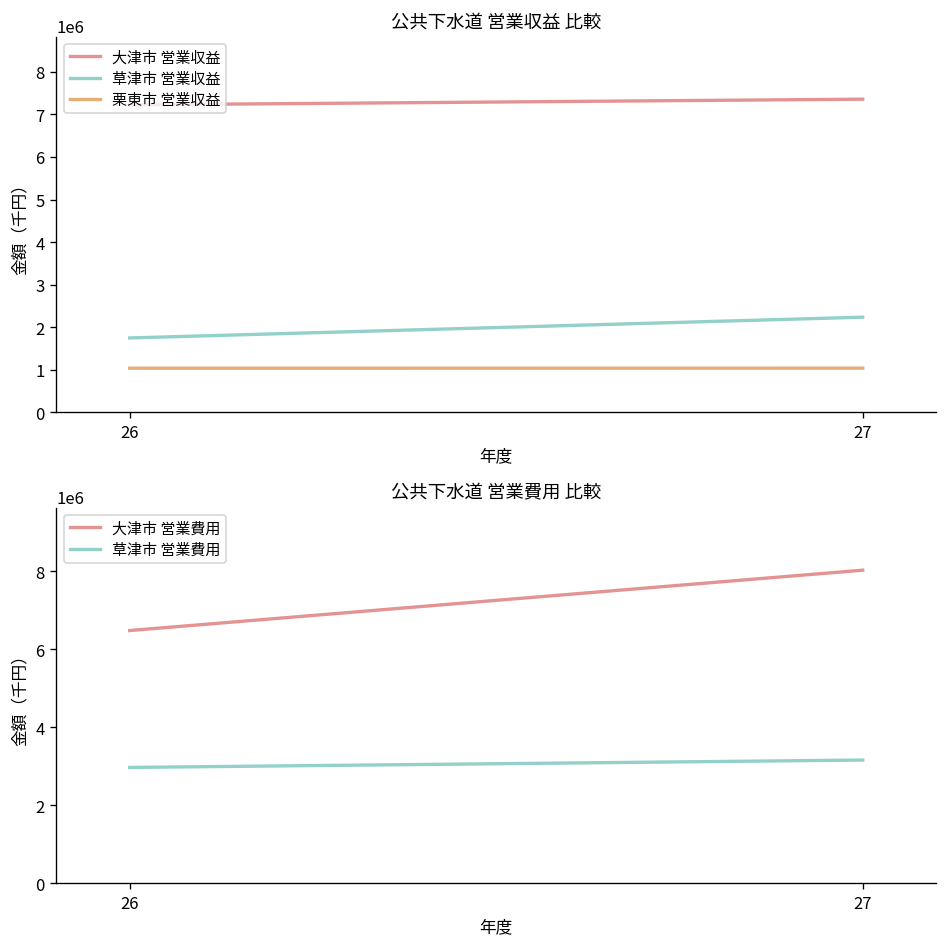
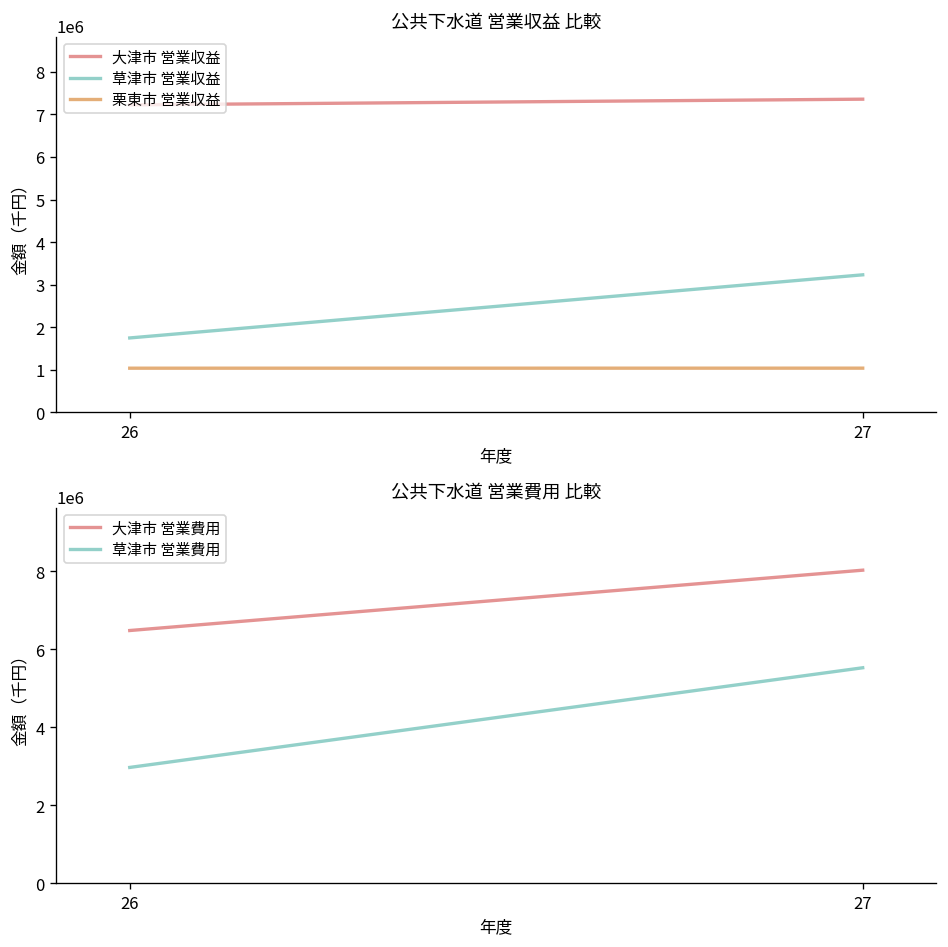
公共下水道 営業収益 比較, 草津市 営業収益, 27: 2200000 -> 3200000
公共下水道 営業費用 比較, 草津市 営業費用, 27: 3200000 -> 5500000
